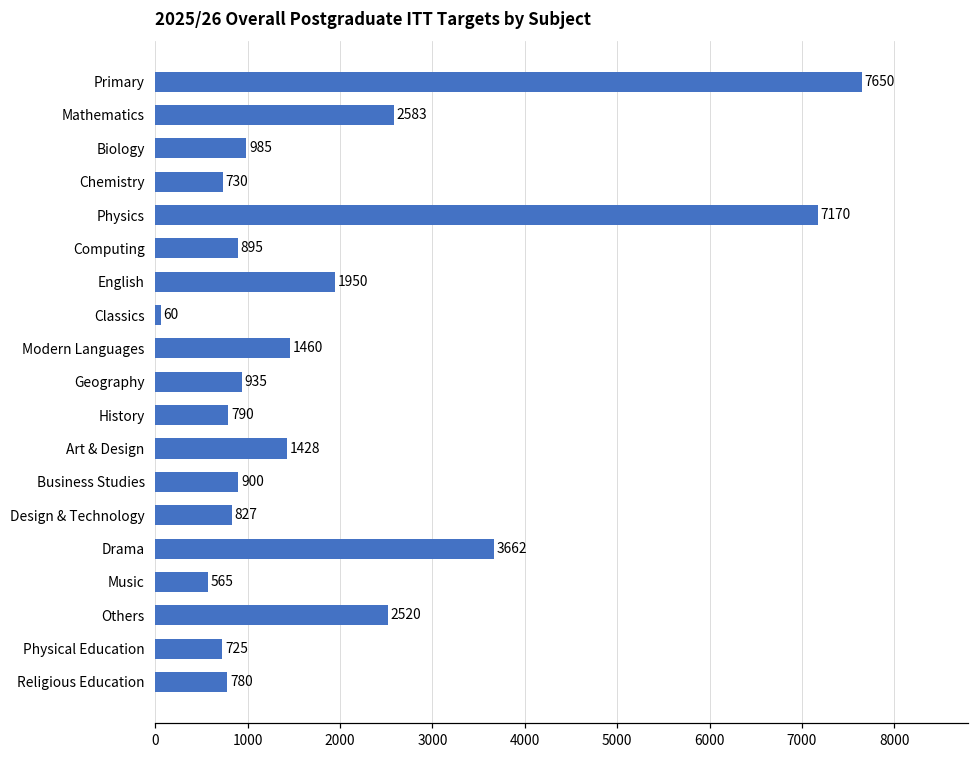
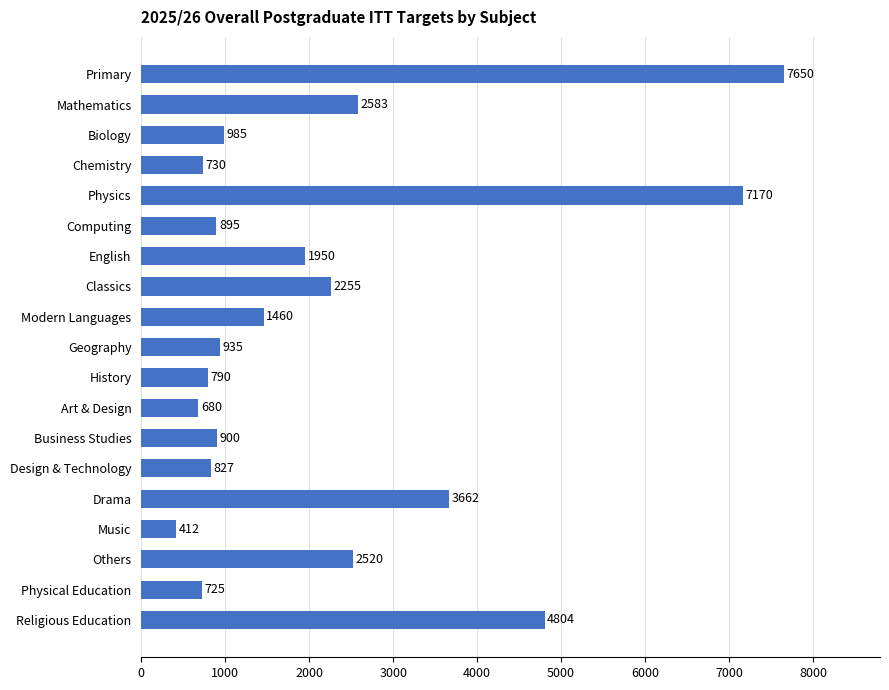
Classics: 60 -> 2255
Art & Design: 1428 -> 680
Music: 565 -> 412
Religious Education: 780 -> 4804
